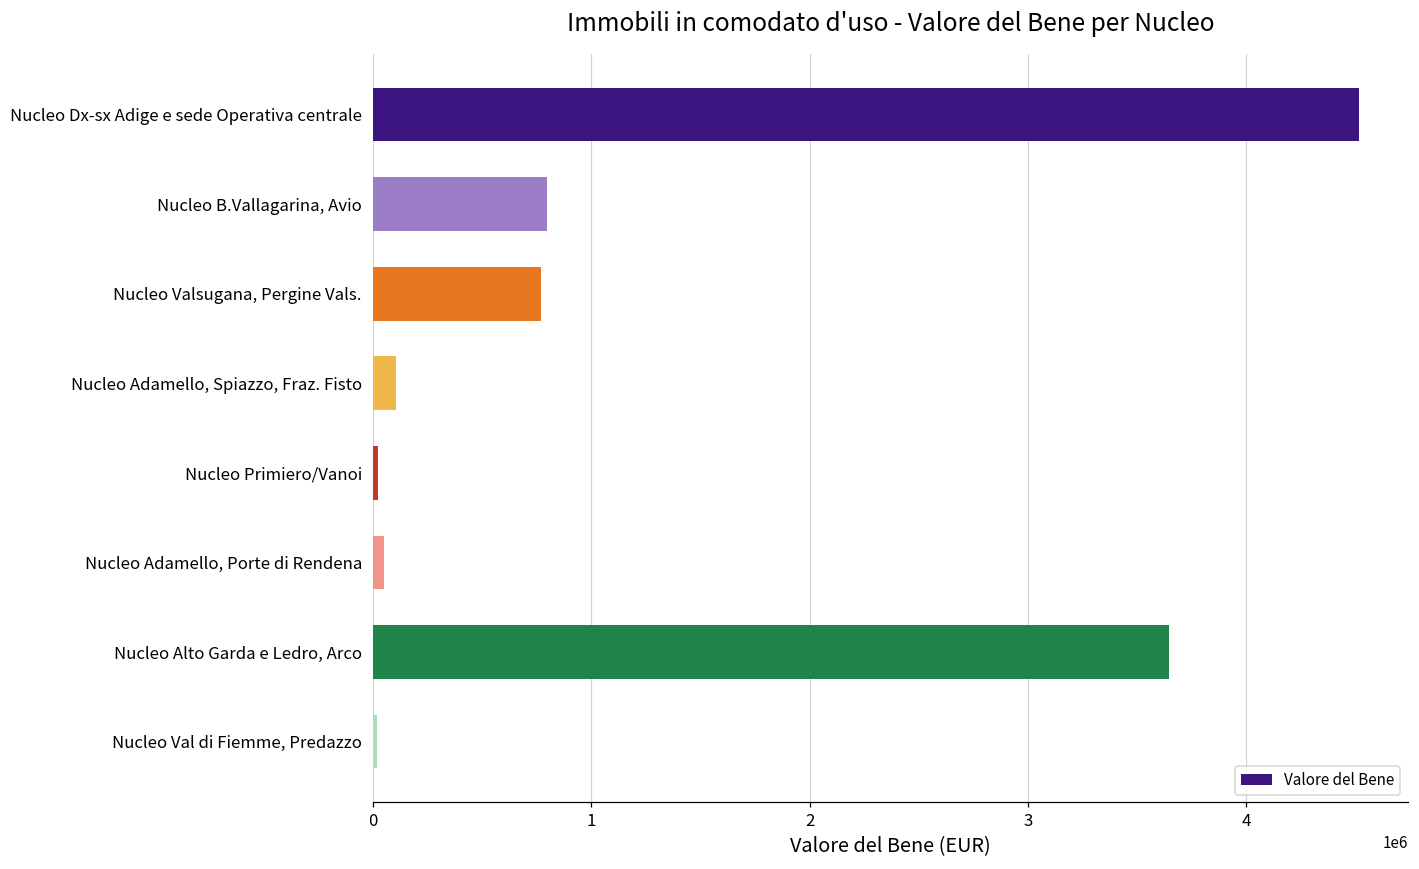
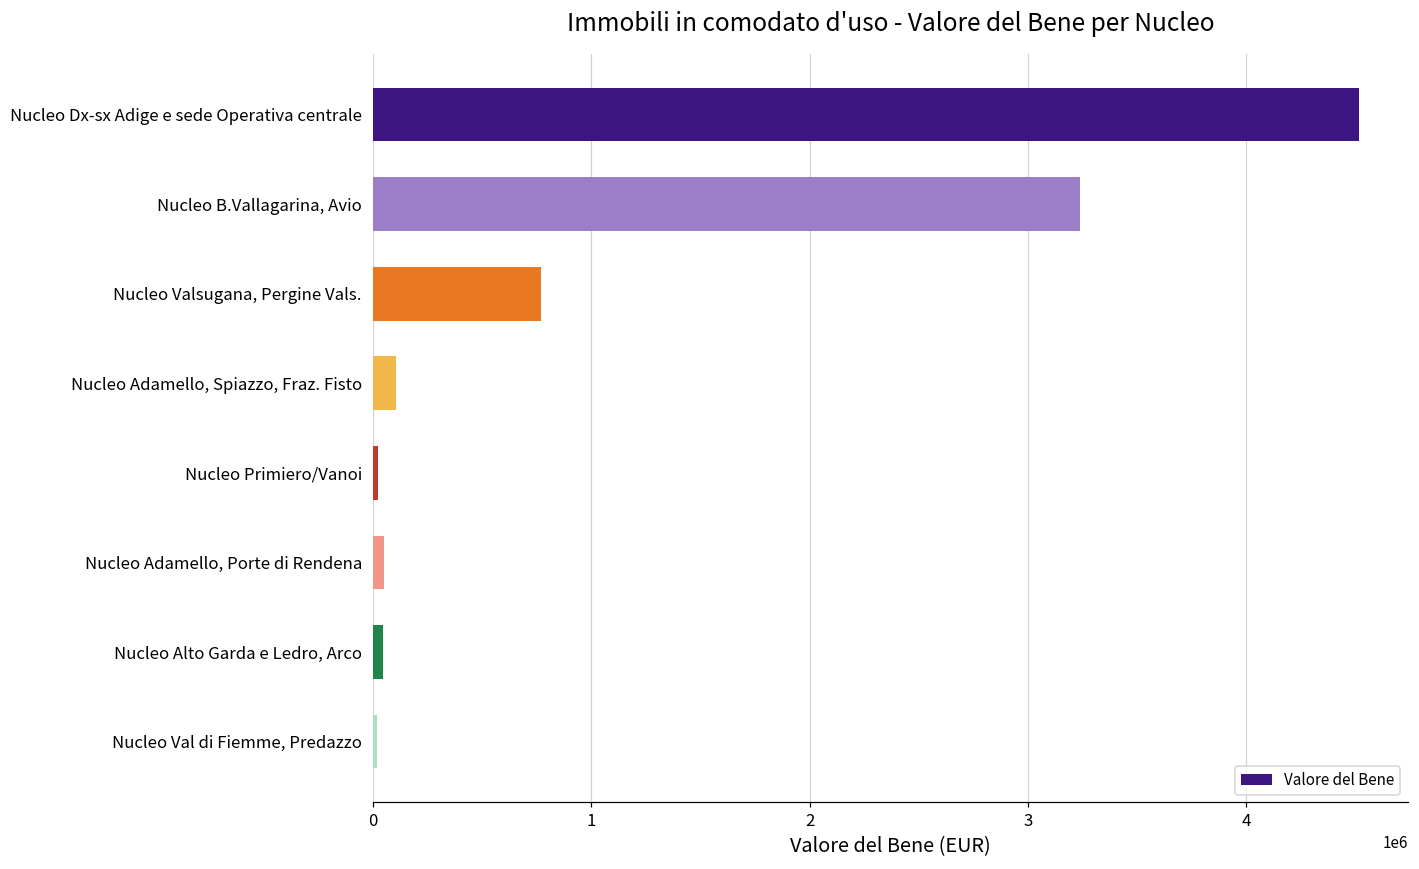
Nucleo B.Vallagarina, Avio: 800000 -> 3240000
Nucleo Alto Garda e Ledro, Arco: 3650000 -> 50000
